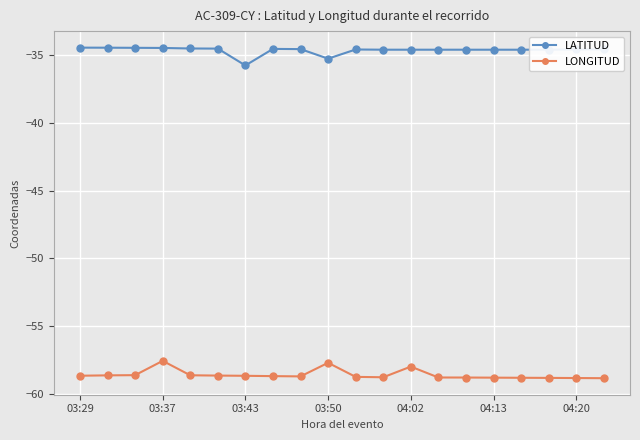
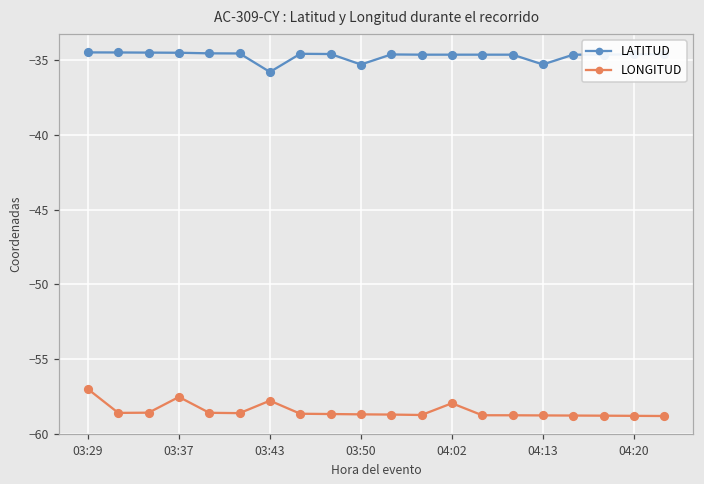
LONGITUD, 03:29: -58.6 -> -57.0
LONGITUD, 03:43: -58.6 -> -57.8
LONGITUD, 03:50: -57.7 -> -58.7
LATITUD, 04:13: -34.6 -> -35.3
